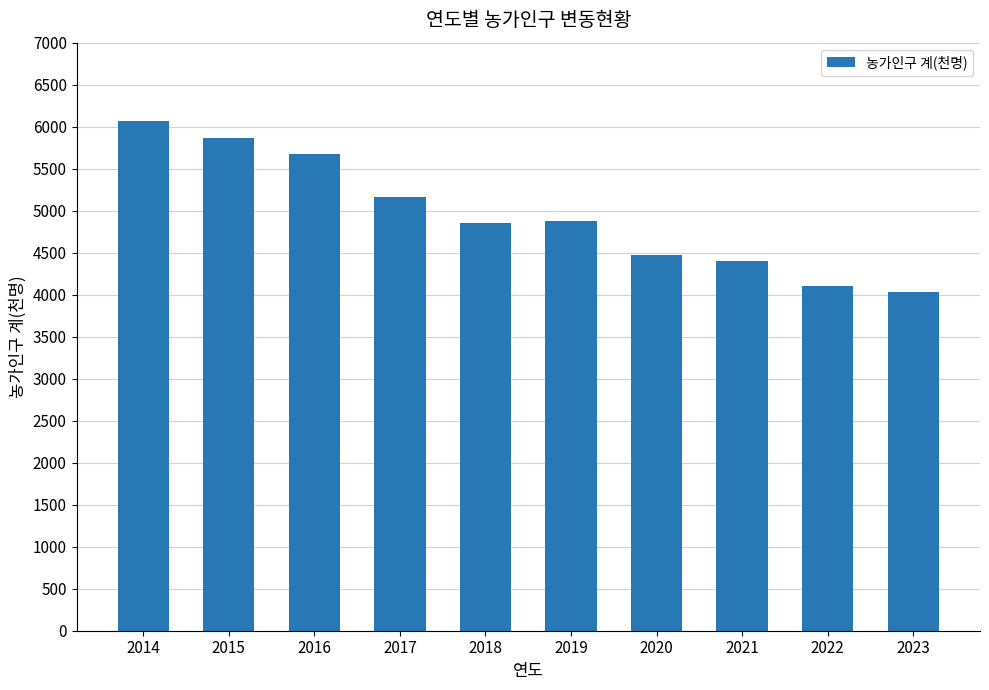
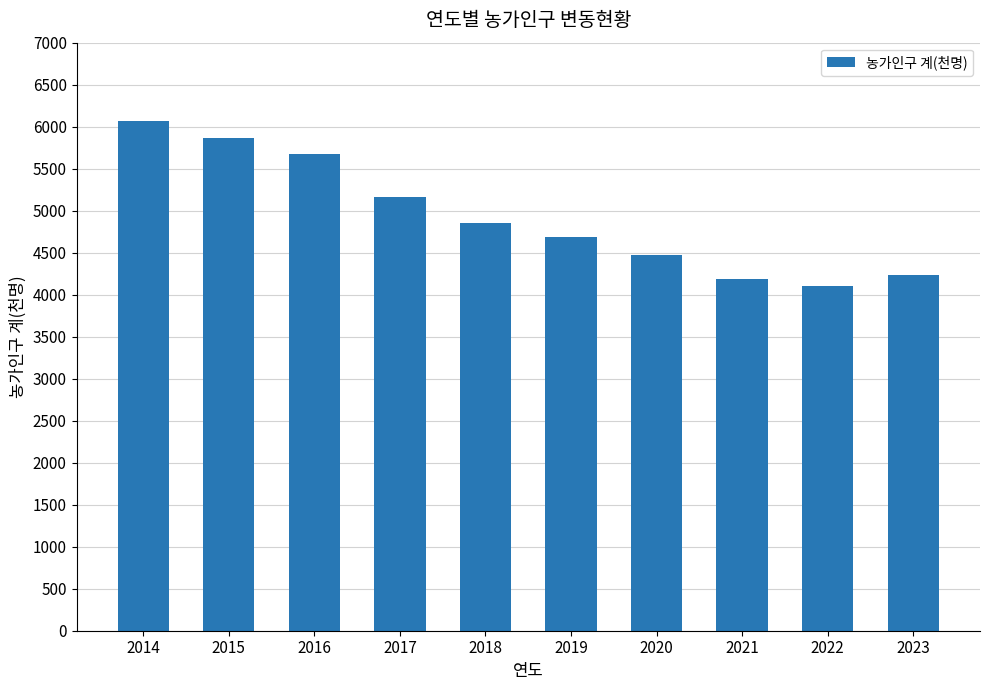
2019: 4900 -> 4700
2021: 4400 -> 4200
2023: 4000 -> 4200
